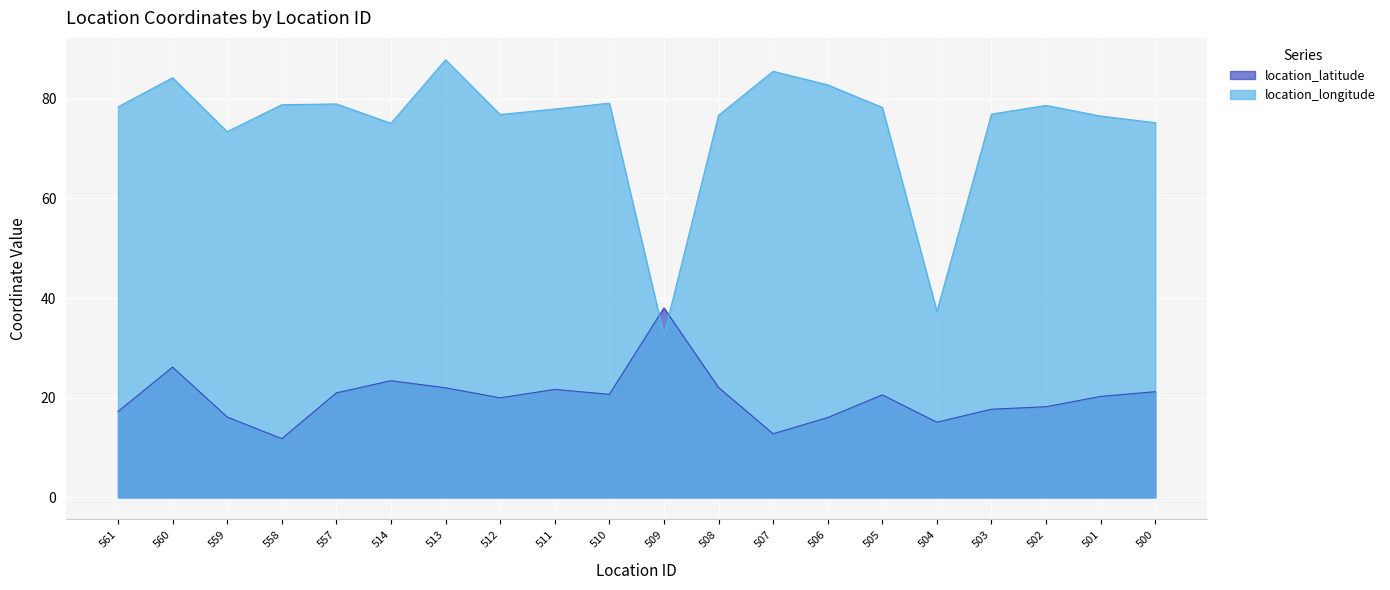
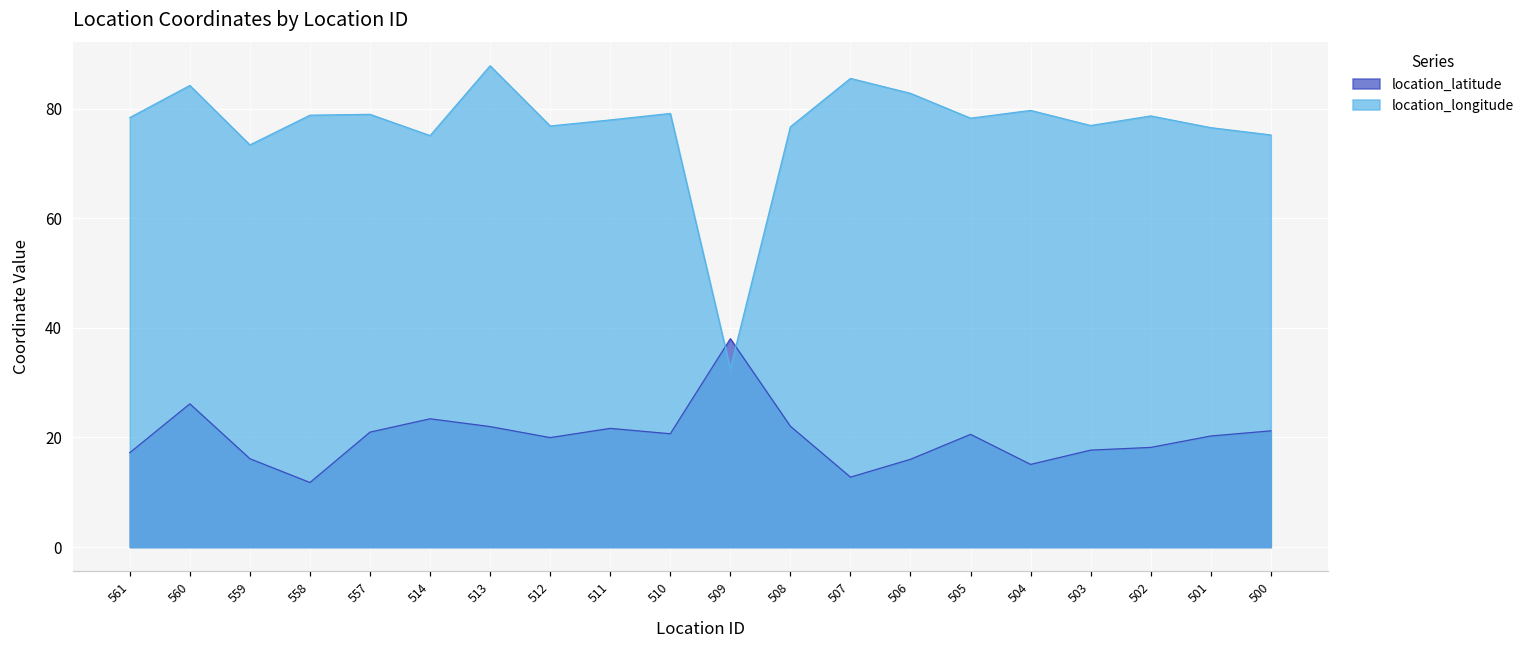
location_longitude, 504: 37 -> 80
